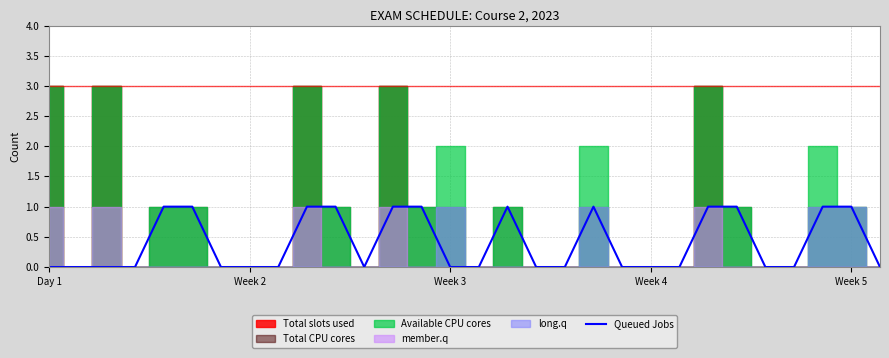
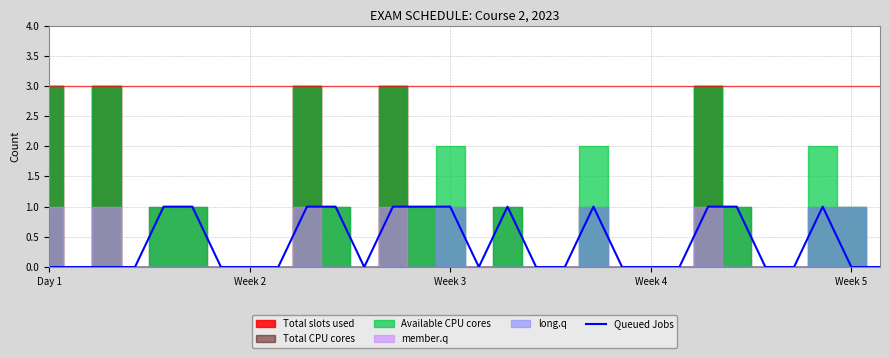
Queued Jobs, Week 3: 0 -> 1
Queued Jobs, Week 5: 1 -> 0
